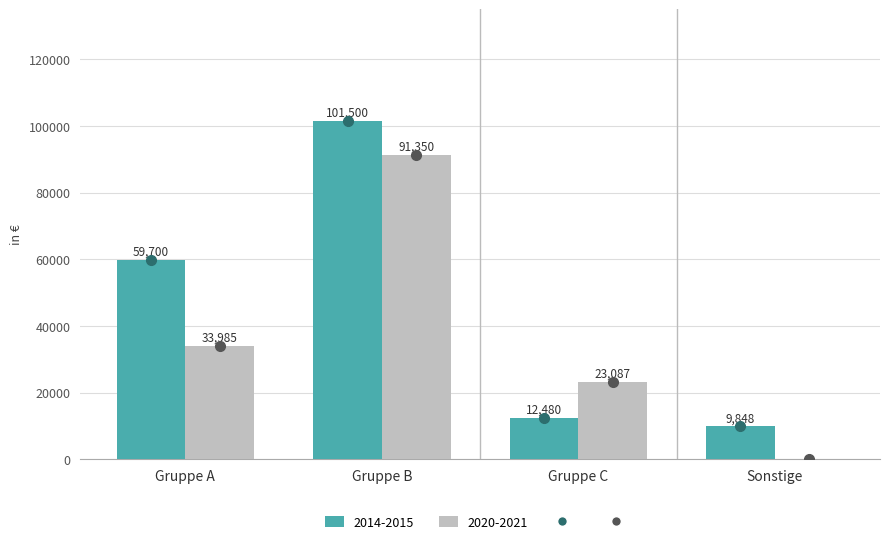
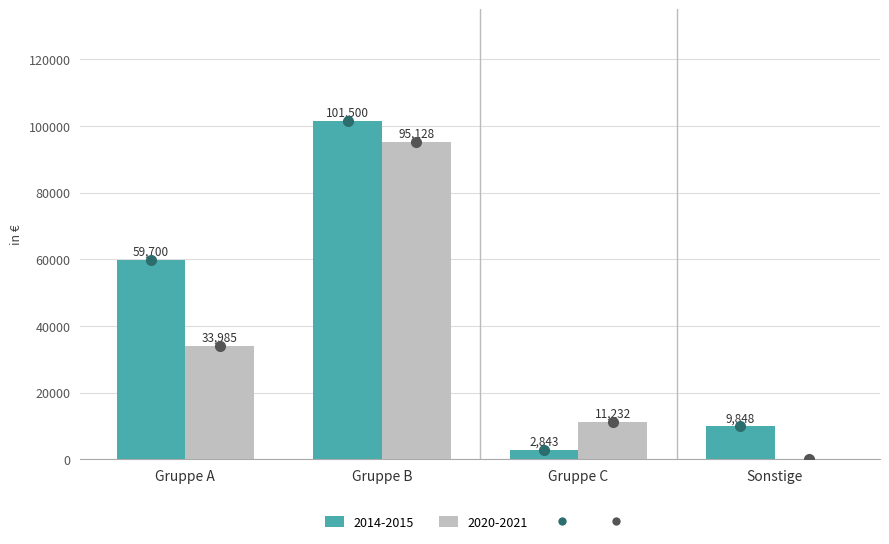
2020-2021, Gruppe B: 91,350 -> 95,128
2014-2015, Gruppe C: 12,480 -> 2,843
2020-2021, Gruppe C: 23,087 -> 11,232
